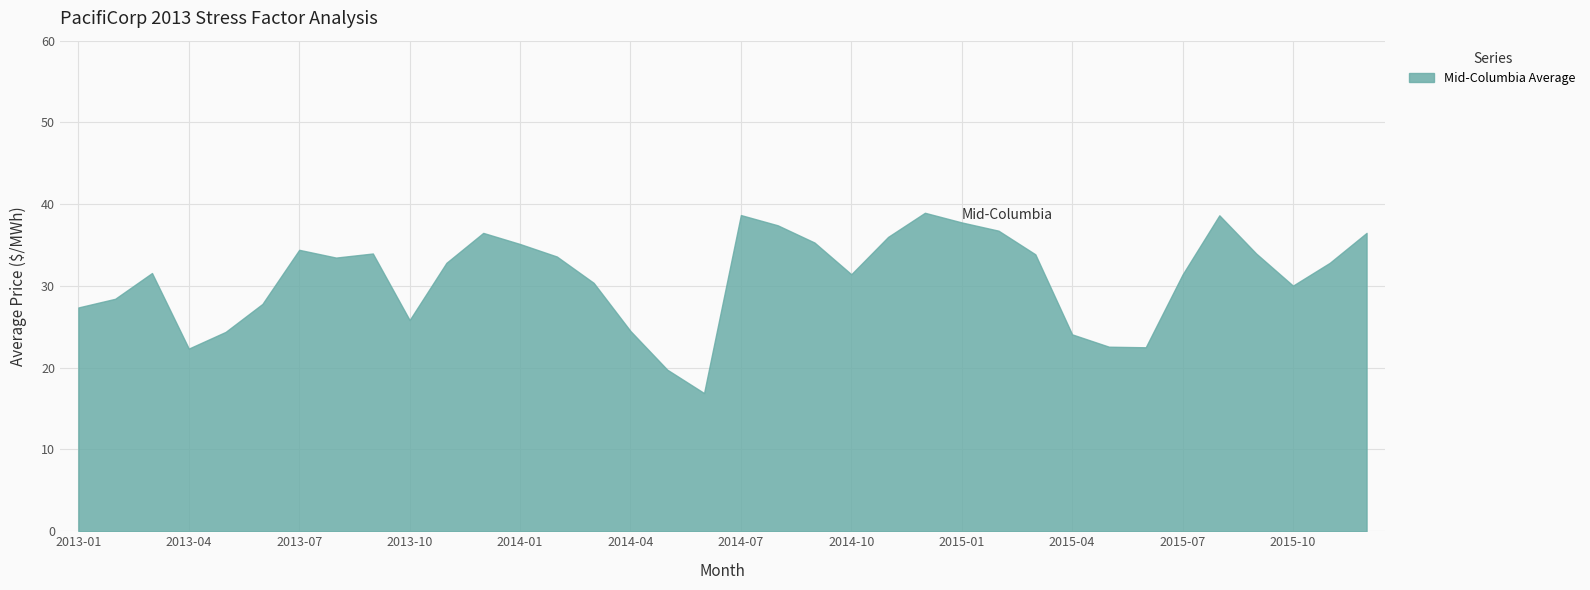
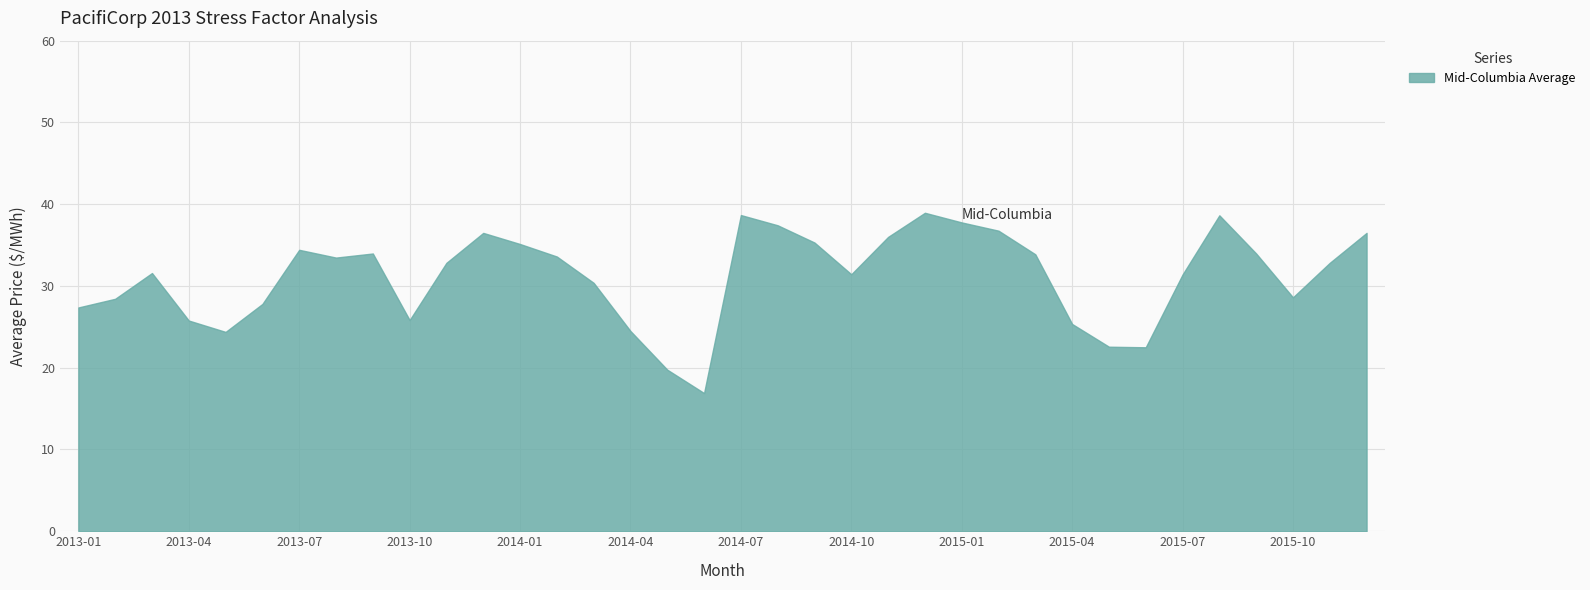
2013-04: 22 -> 26
2015-04: 24 -> 25
2015-10: 30 -> 29
